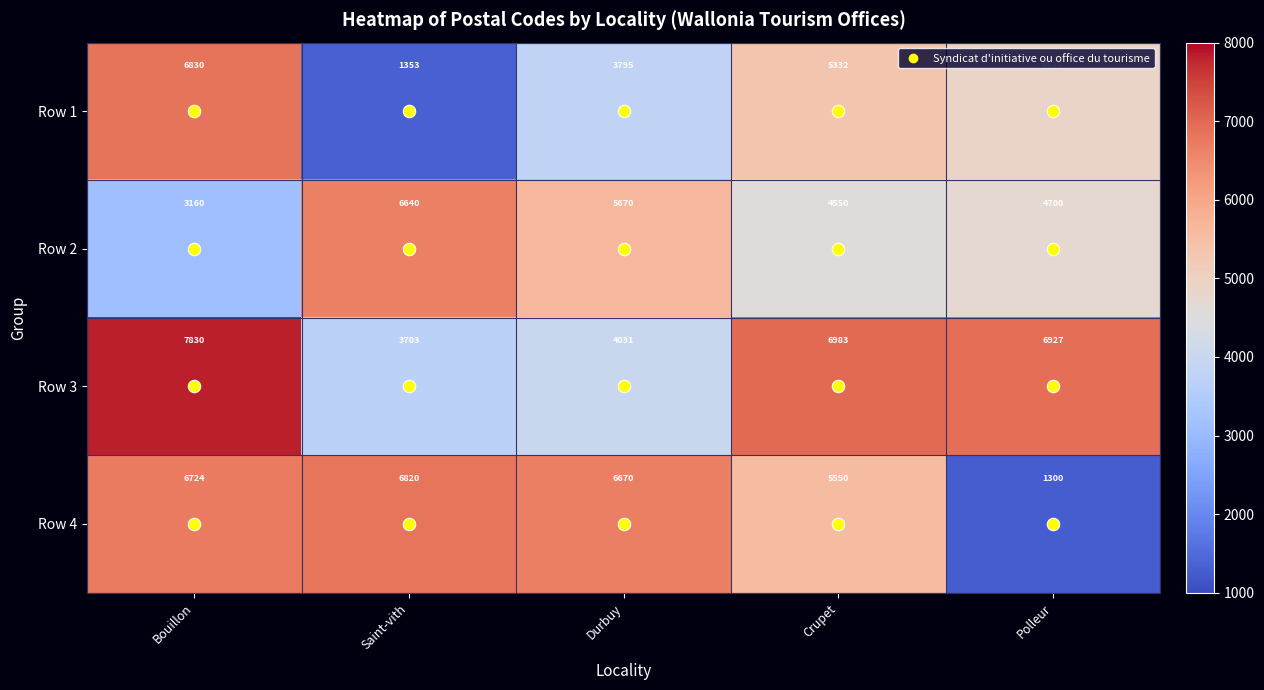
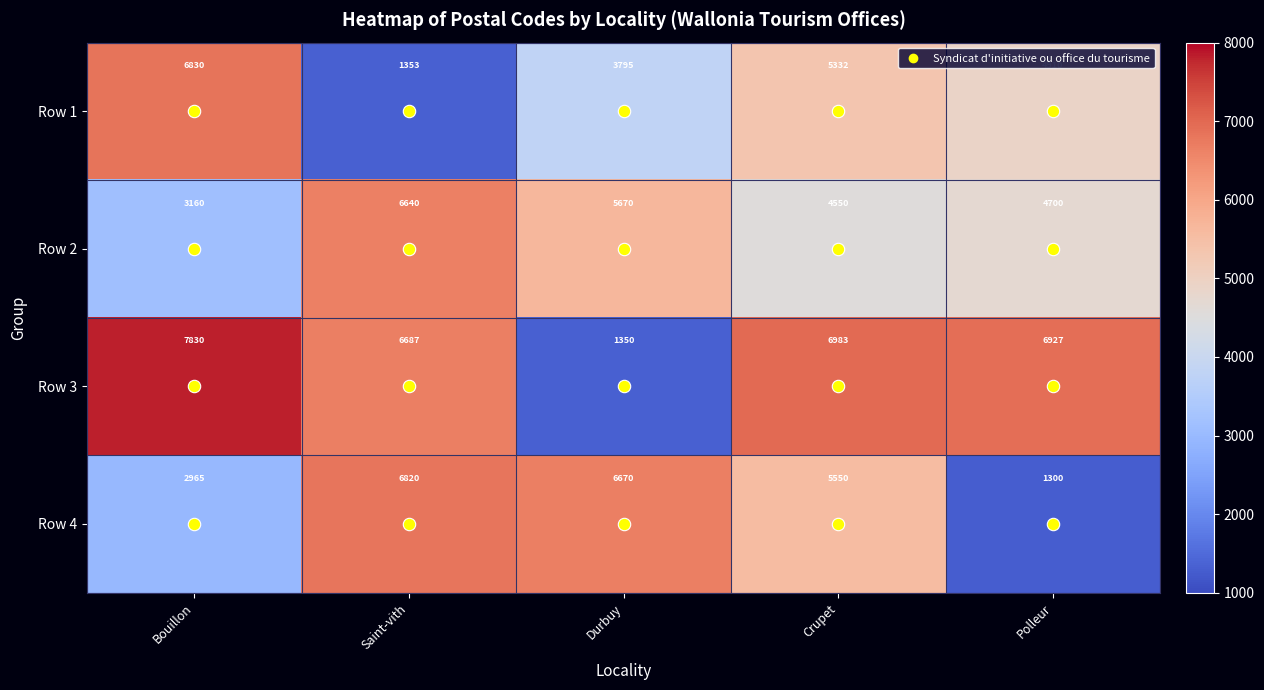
Row 3, Saint-vith: 3703 -> 6687
Row 3, Durbuy: 4031 -> 1350
Row 4, Bouillon: 6724 -> 2965
